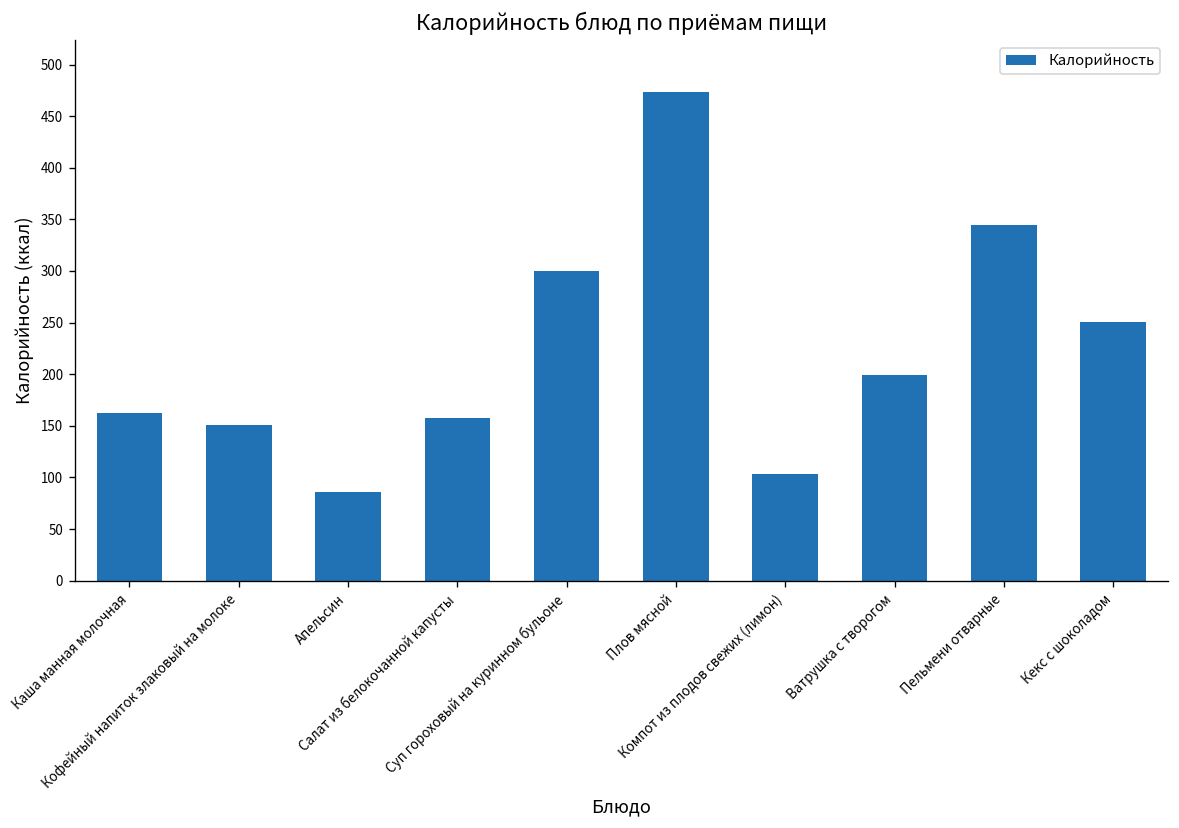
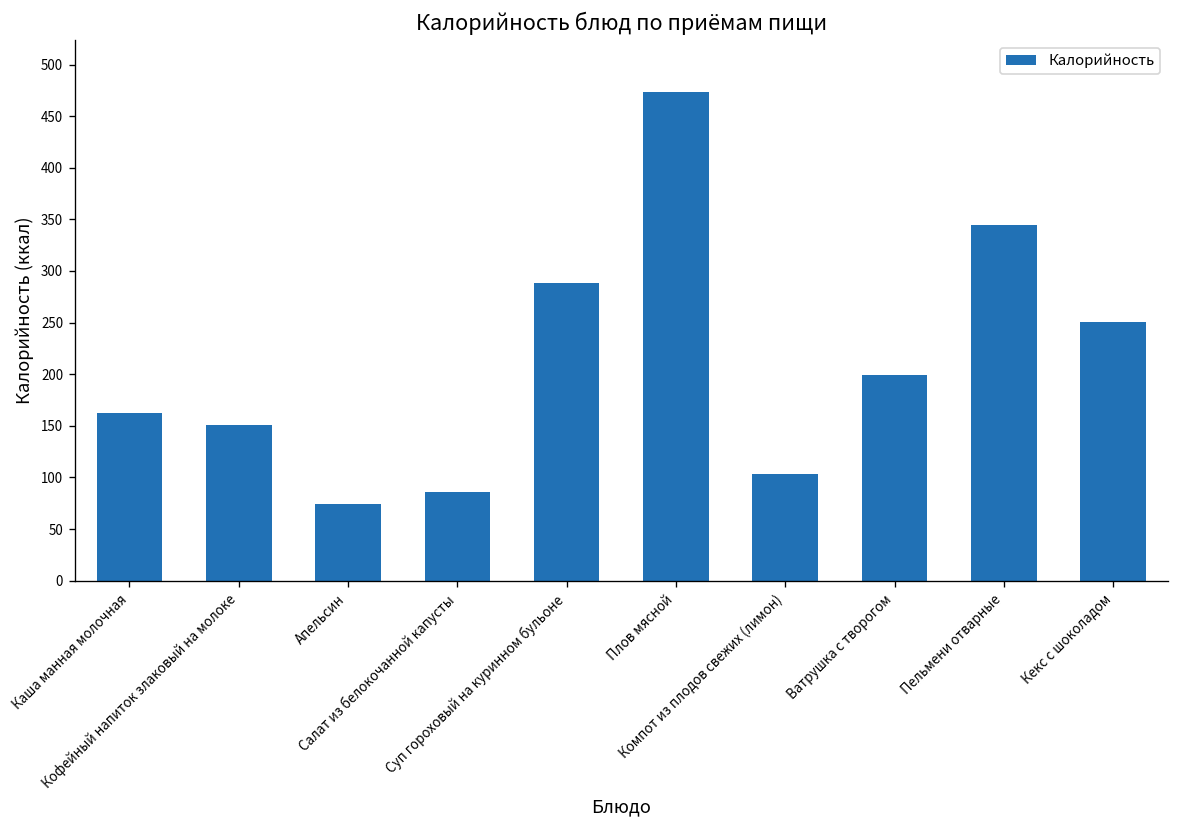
Апельсин: 90 -> 70
Салат из белокочанной капусты: 160 -> 90
Суп гороховый на куринном бульоне: 300 -> 290
